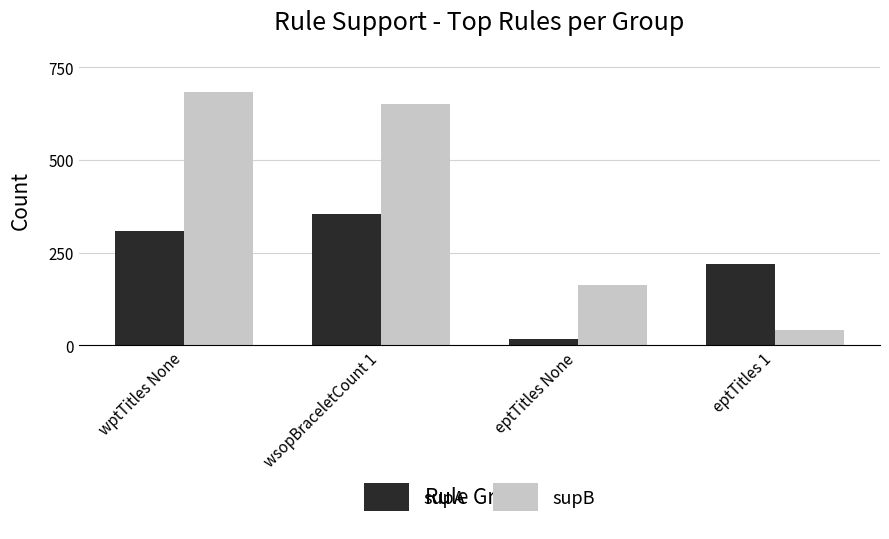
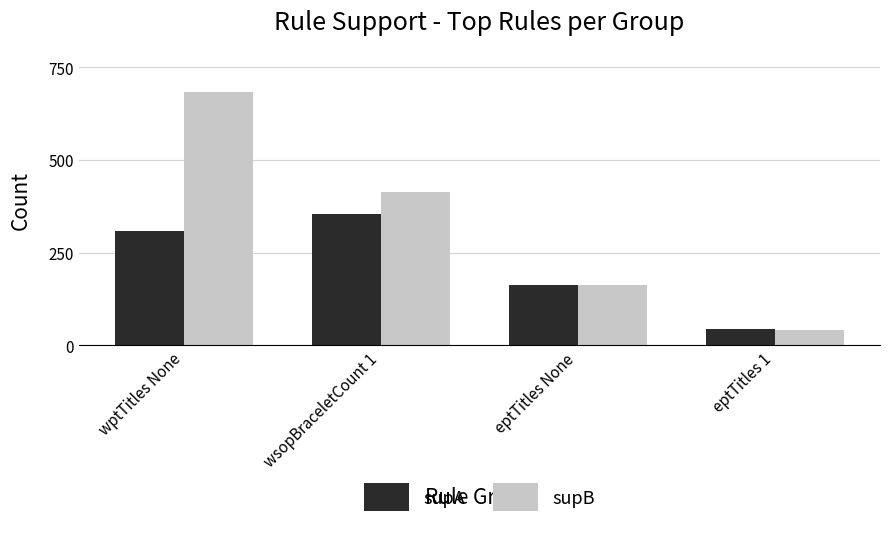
supB, wsopBraceletCount 1: 650 -> 410
supA, eptTitles None: 20 -> 160
supA, eptTitles 1: 220 -> 40
